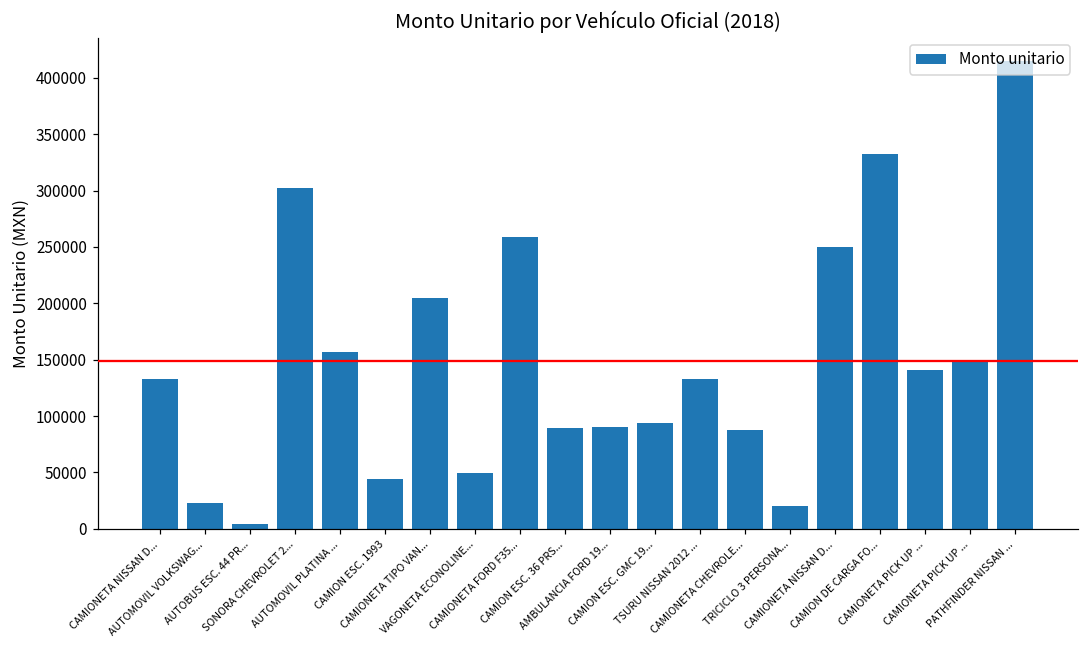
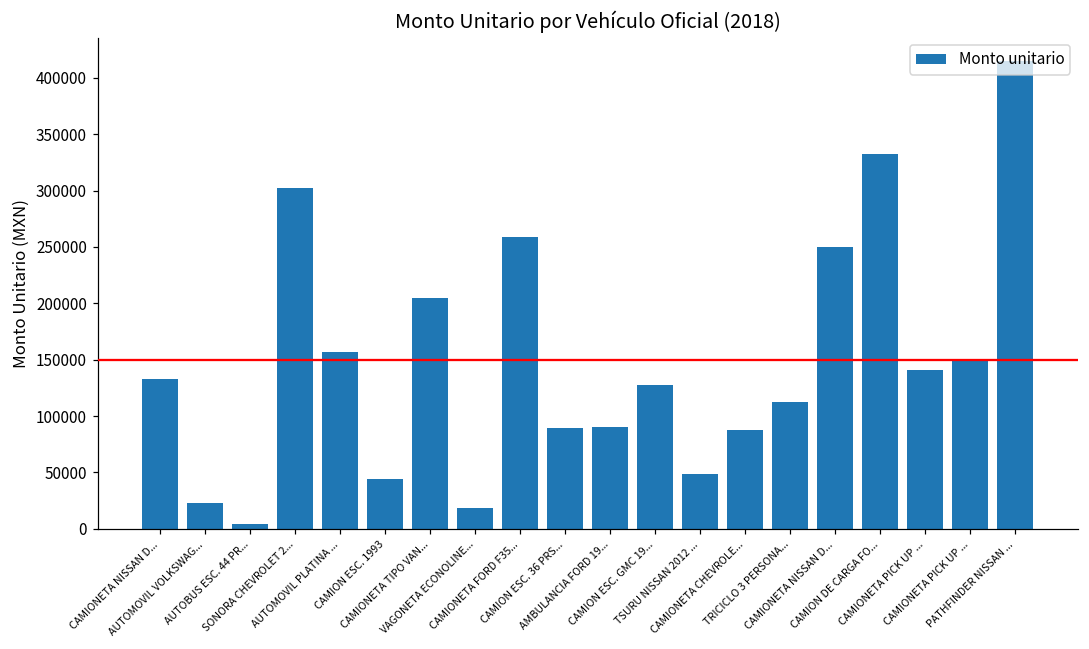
VAGONETA ECONOLINE...: 50000 -> 18000
CAMION ESC. GMC 19...: 94000 -> 127000
TSURU NISSAN 2012 ...: 133000 -> 48000
TRICICLO 3 PERSONA...: 20000 -> 112000
